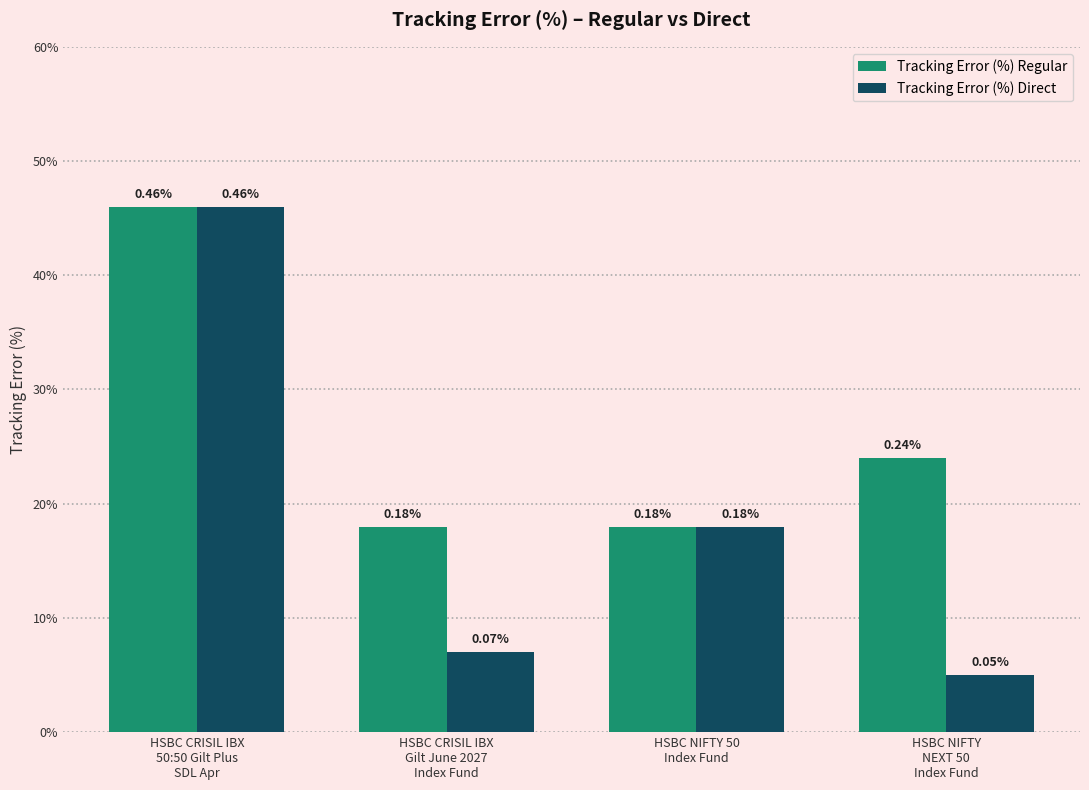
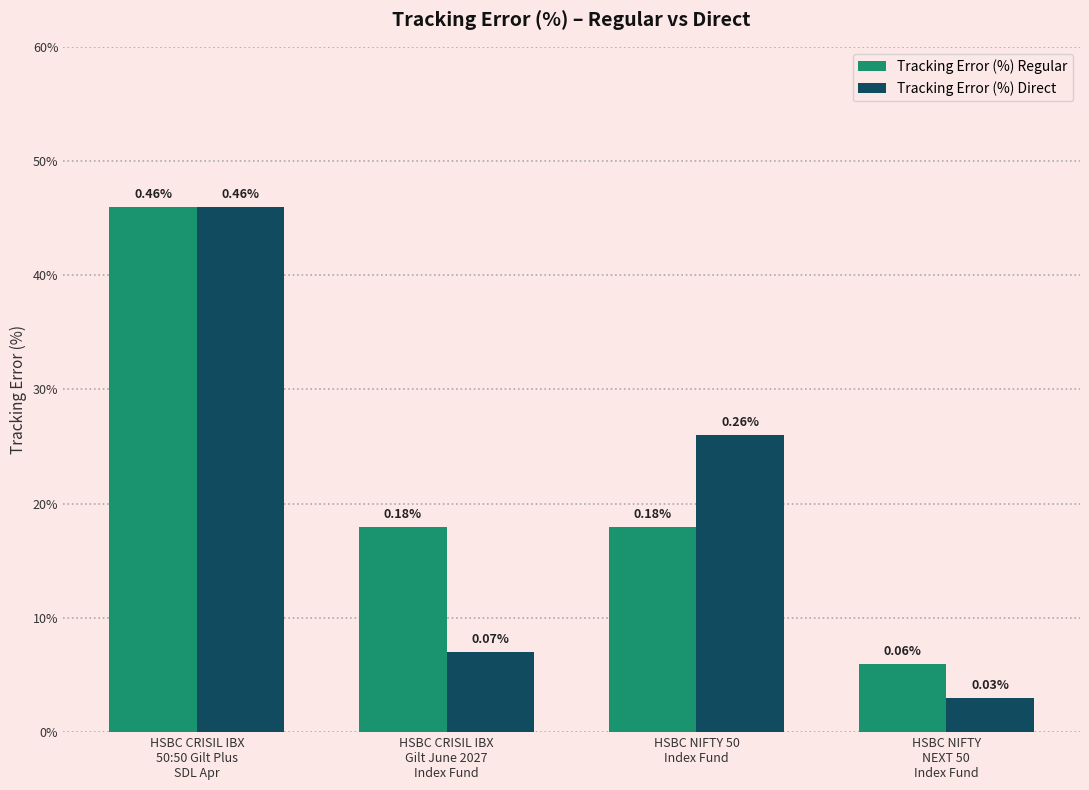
Tracking Error (%) Direct, HSBC NIFTY 50 Index Fund: 0.18% -> 0.26%
Tracking Error (%) Regular, HSBC NIFTY NEXT 50 Index Fund: 0.24% -> 0.06%
Tracking Error (%) Direct, HSBC NIFTY NEXT 50 Index Fund: 0.05% -> 0.03%
